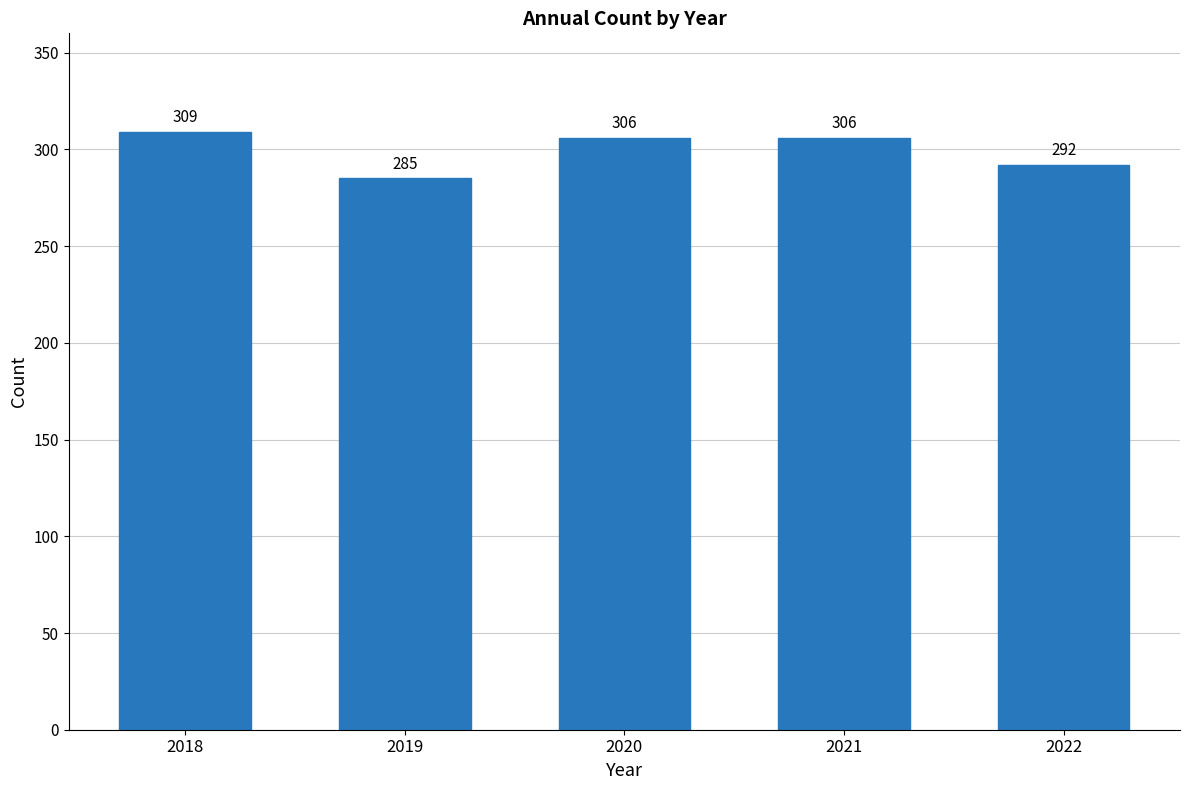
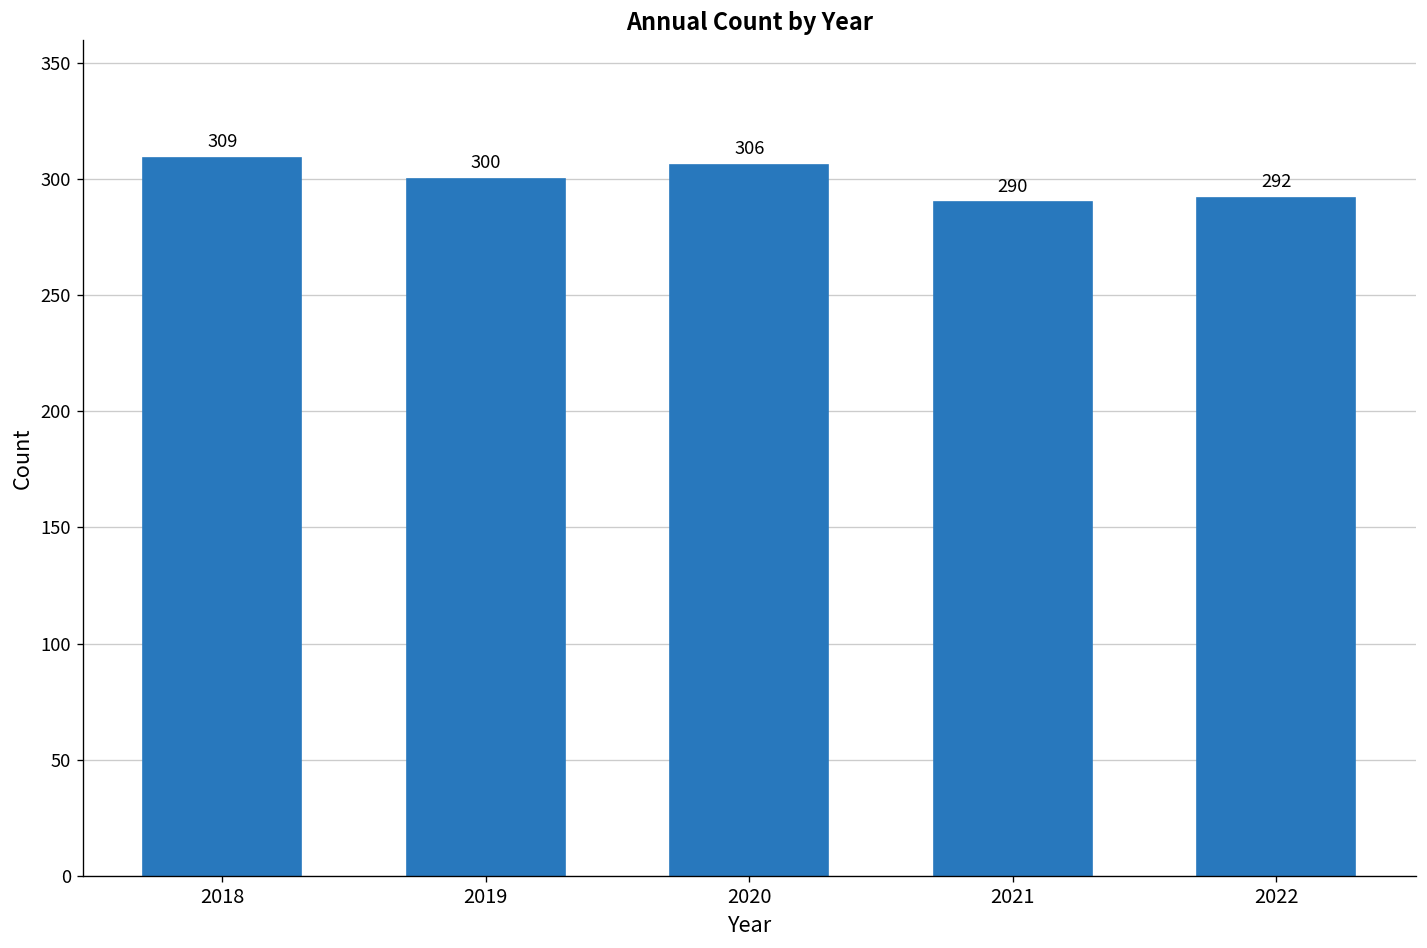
2019: 285 -> 300
2021: 306 -> 290
